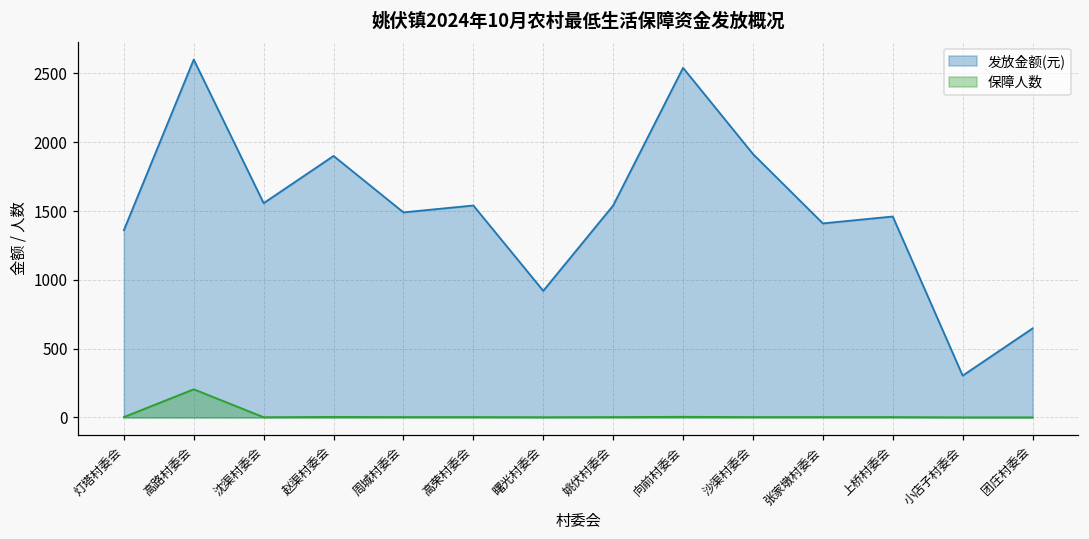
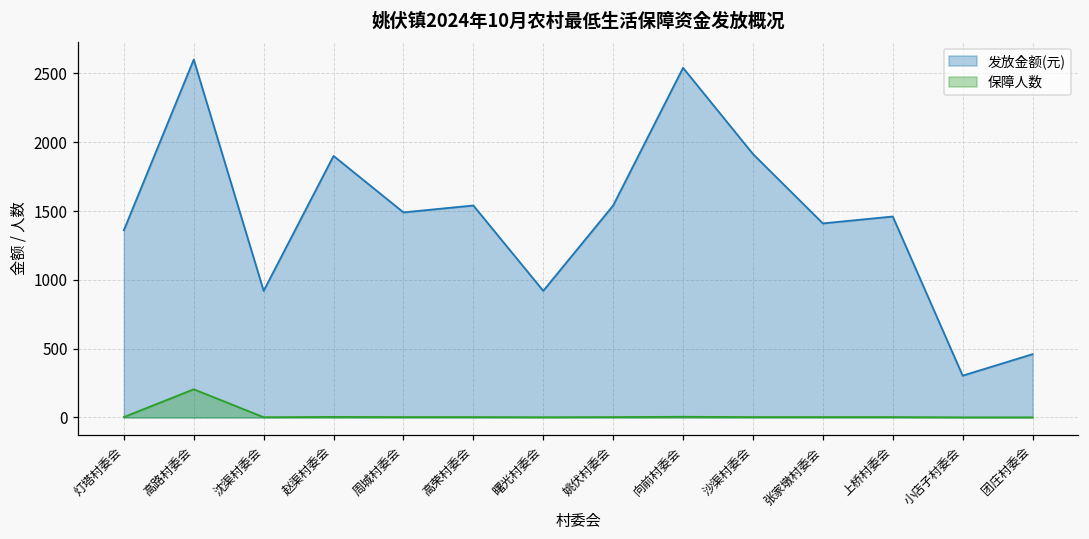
发放金额(元), 沈渠村委会: 1560 -> 920
发放金额(元), 团庄村委会: 650 -> 460
